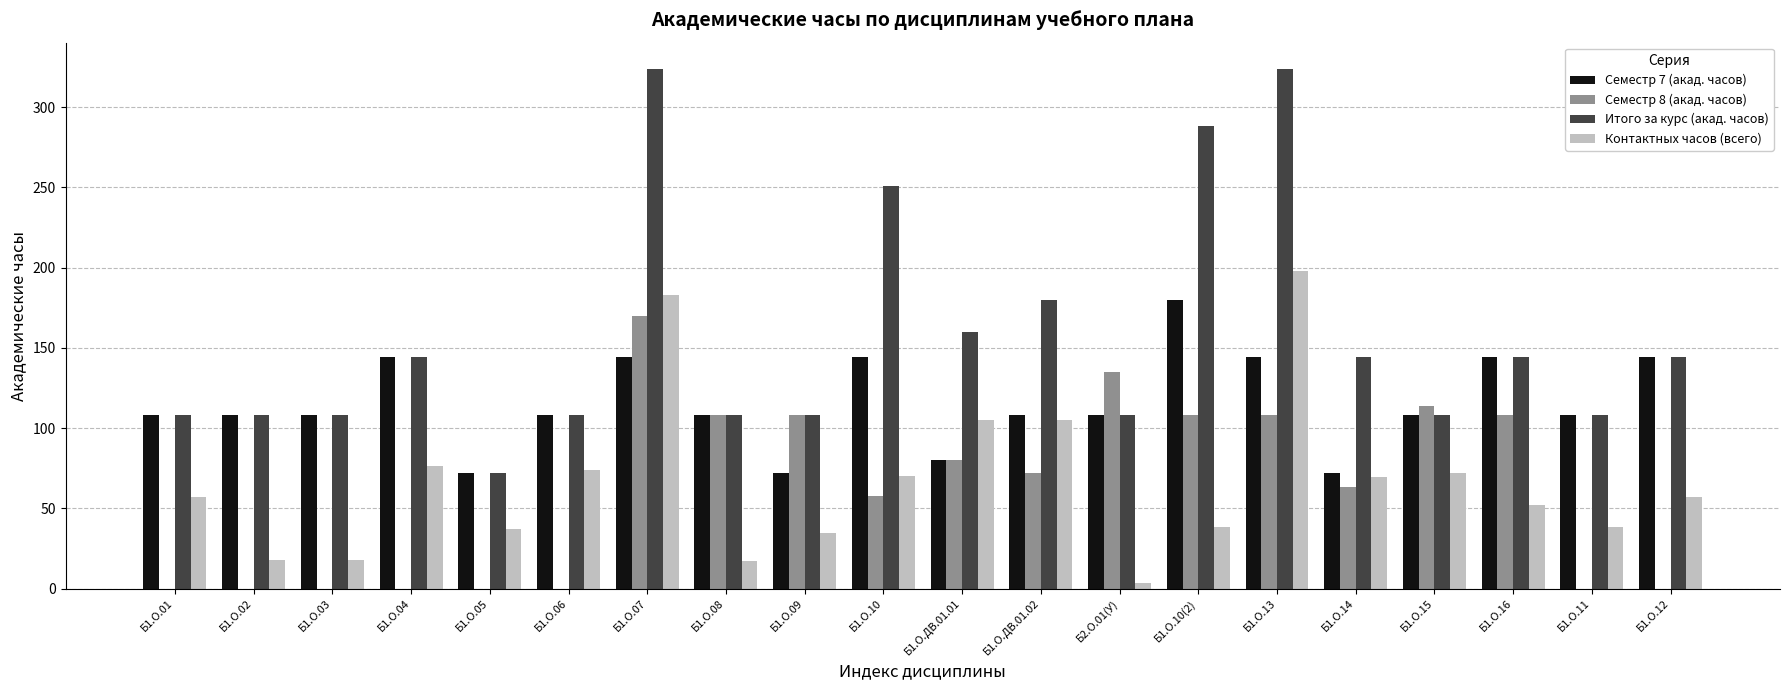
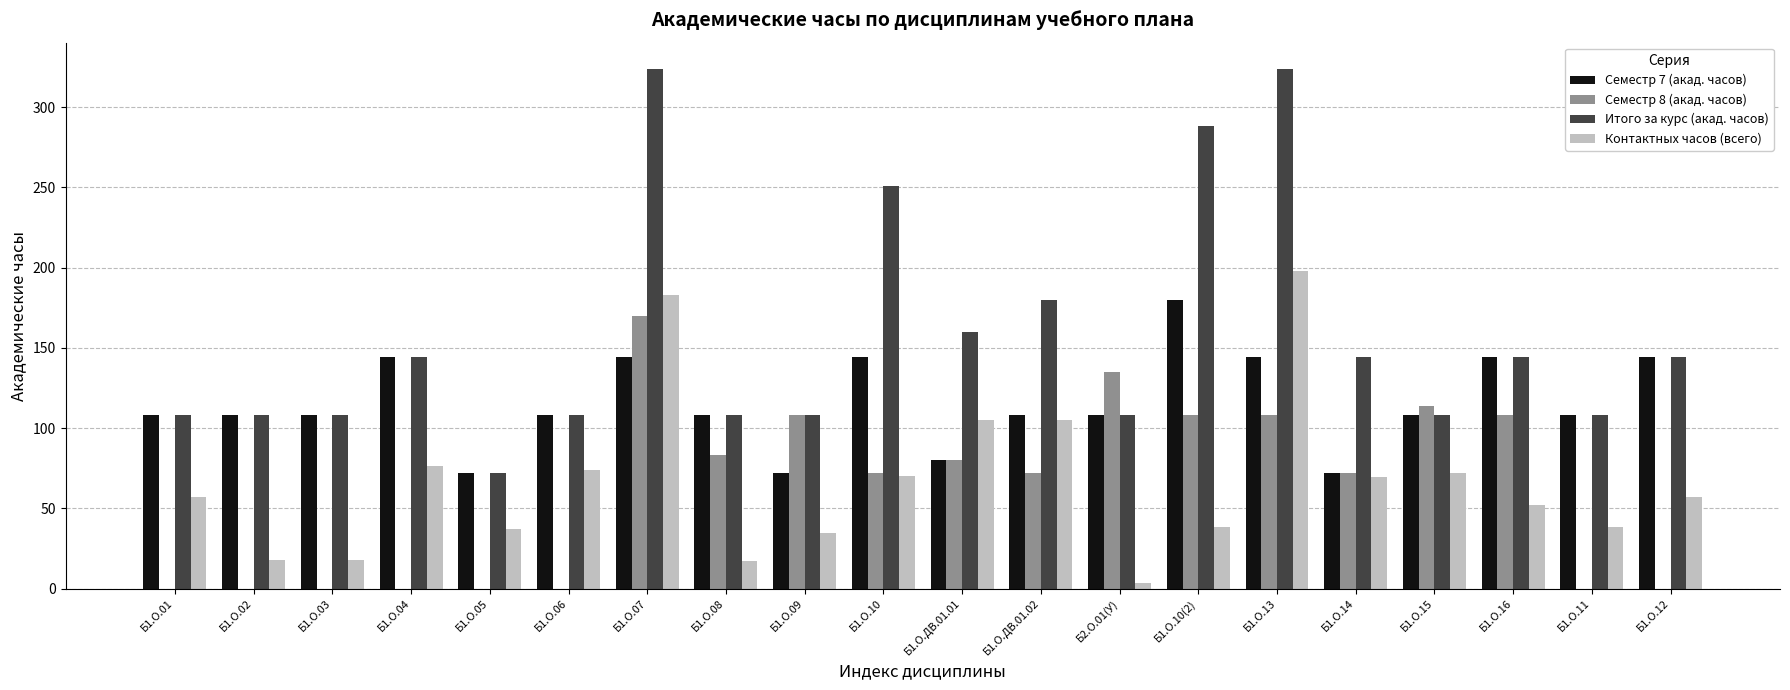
Семестр 8 (акад. часов), Б1.О.08: 108 -> 83
Семестр 8 (акад. часов), Б1.О.10: 58 -> 72
Семестр 8 (акад. часов), Б1.О.14: 63 -> 72
